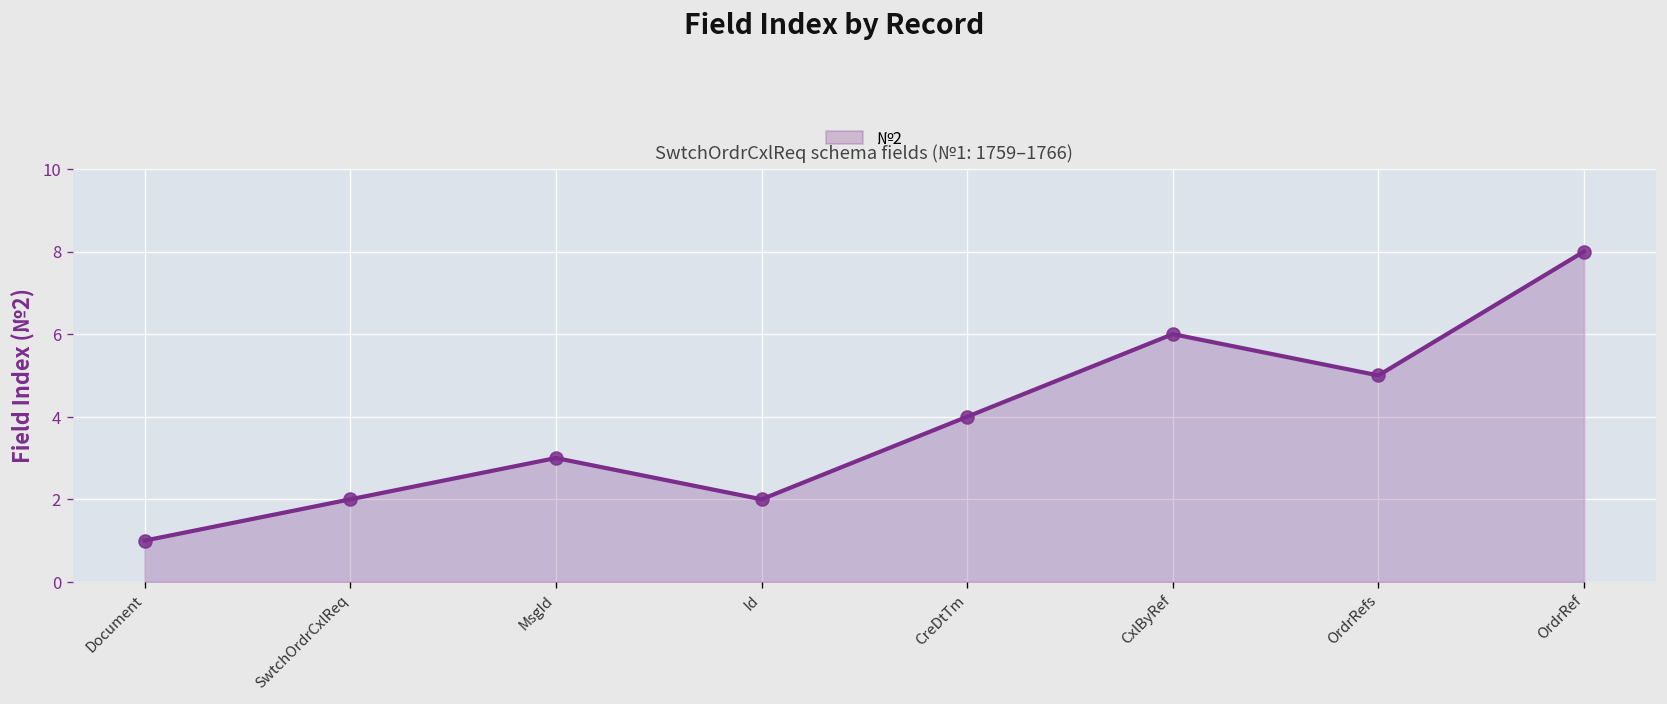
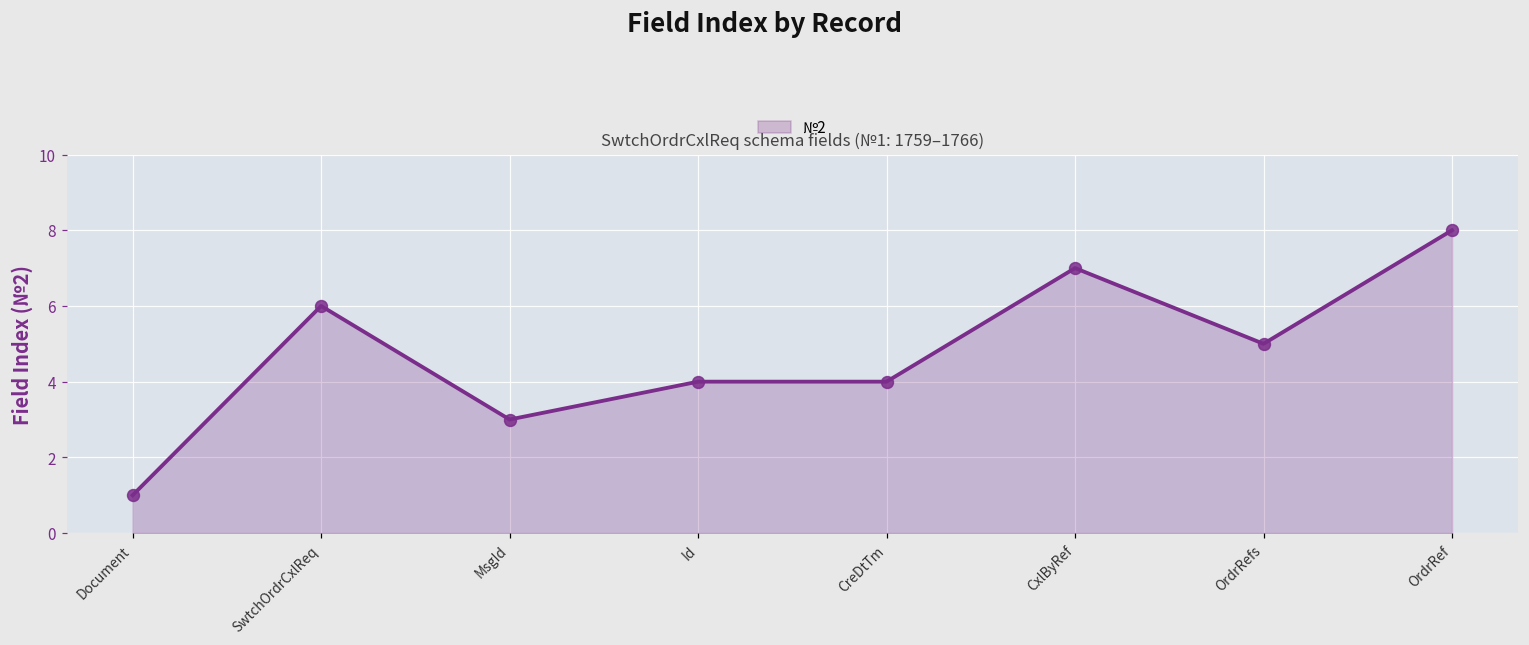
SwtchOrdrCxlReq: 2 -> 6
Id: 2 -> 4
CxlByRef: 6 -> 7
